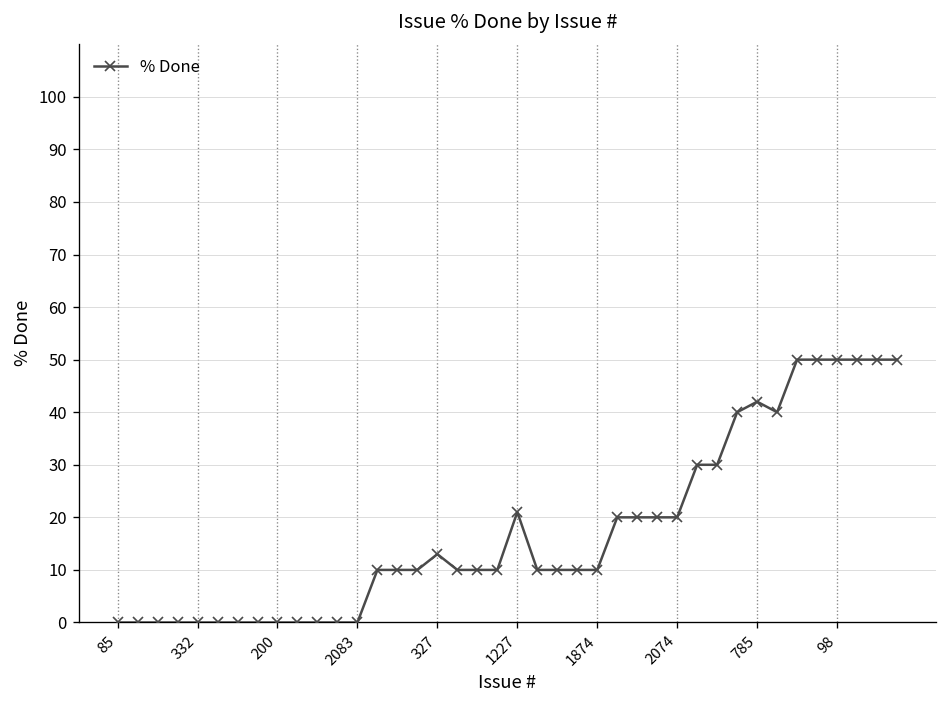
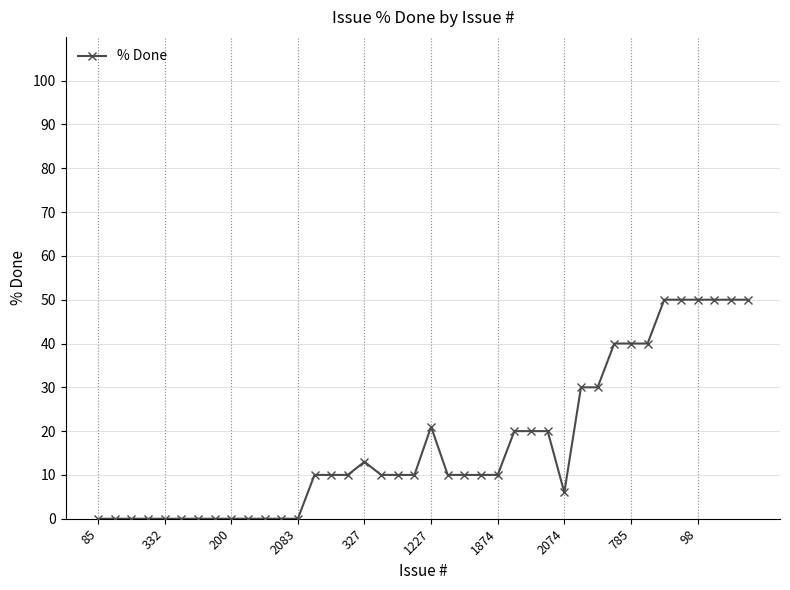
2074: 20 -> 6
785: 42 -> 40
